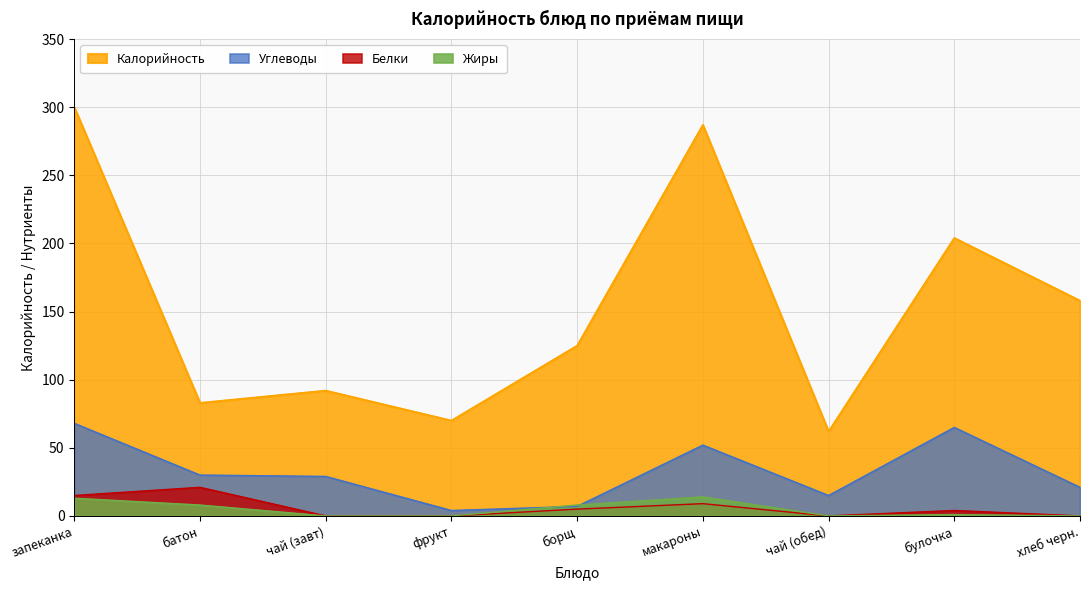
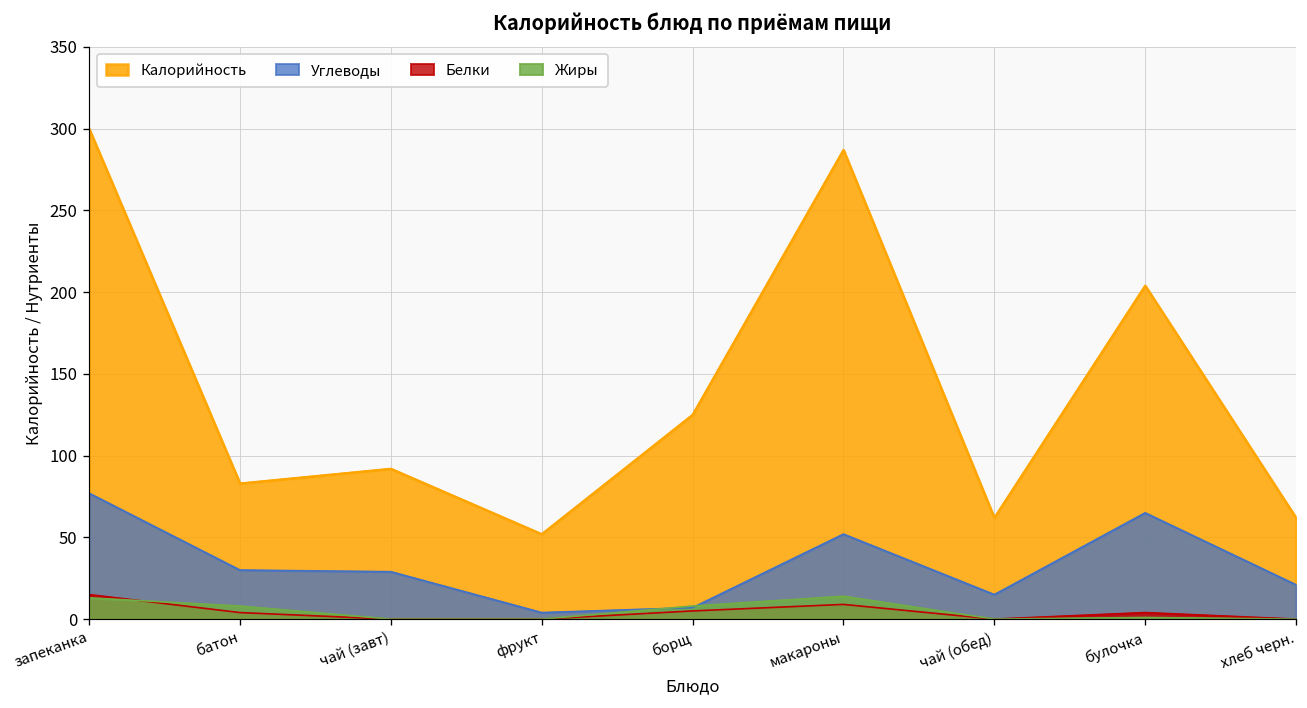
Углеводы, запеканка: 68 -> 77
Белки, батон: 21 -> 4
Калорийность, фрукт: 70 -> 52
Калорийность, хлеб черн.: 158 -> 62
